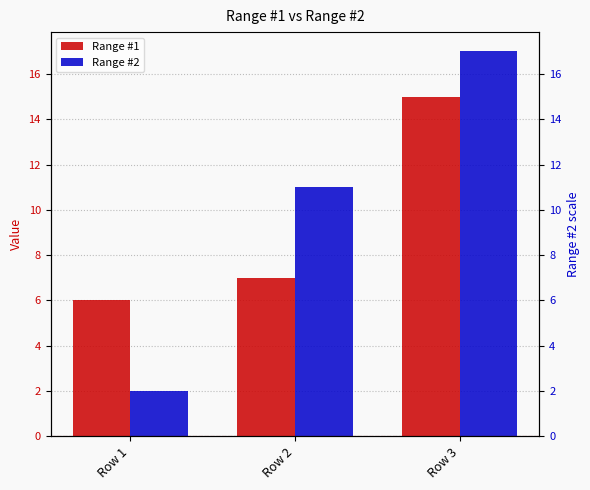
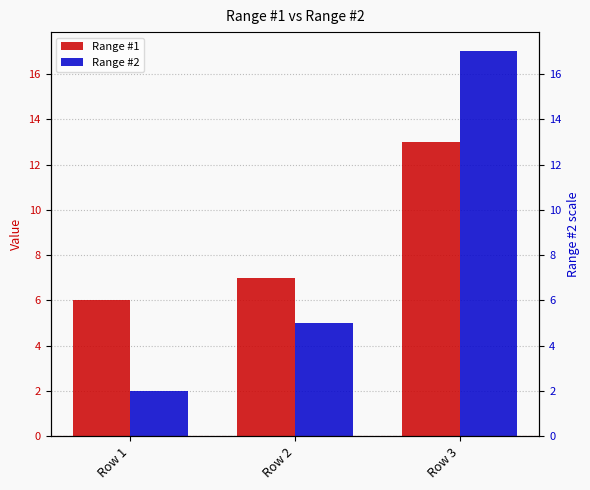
Range #2, Row 2: 11 -> 5
Range #1, Row 3: 15 -> 13
